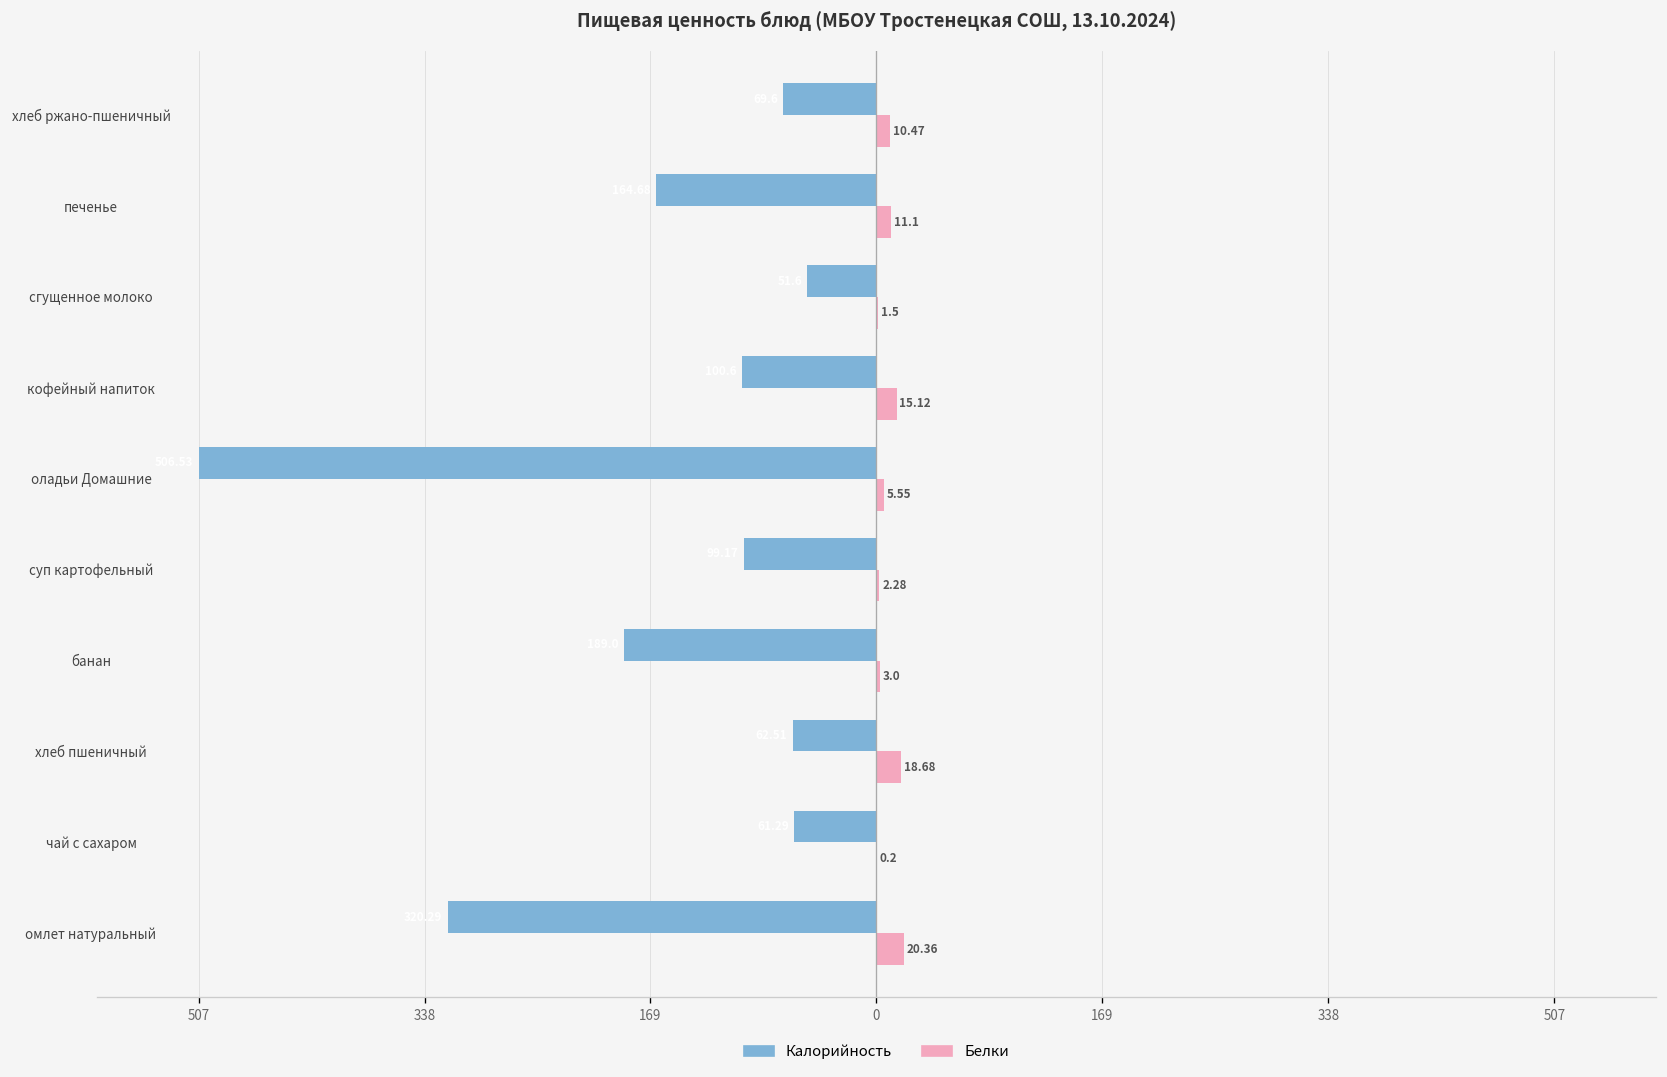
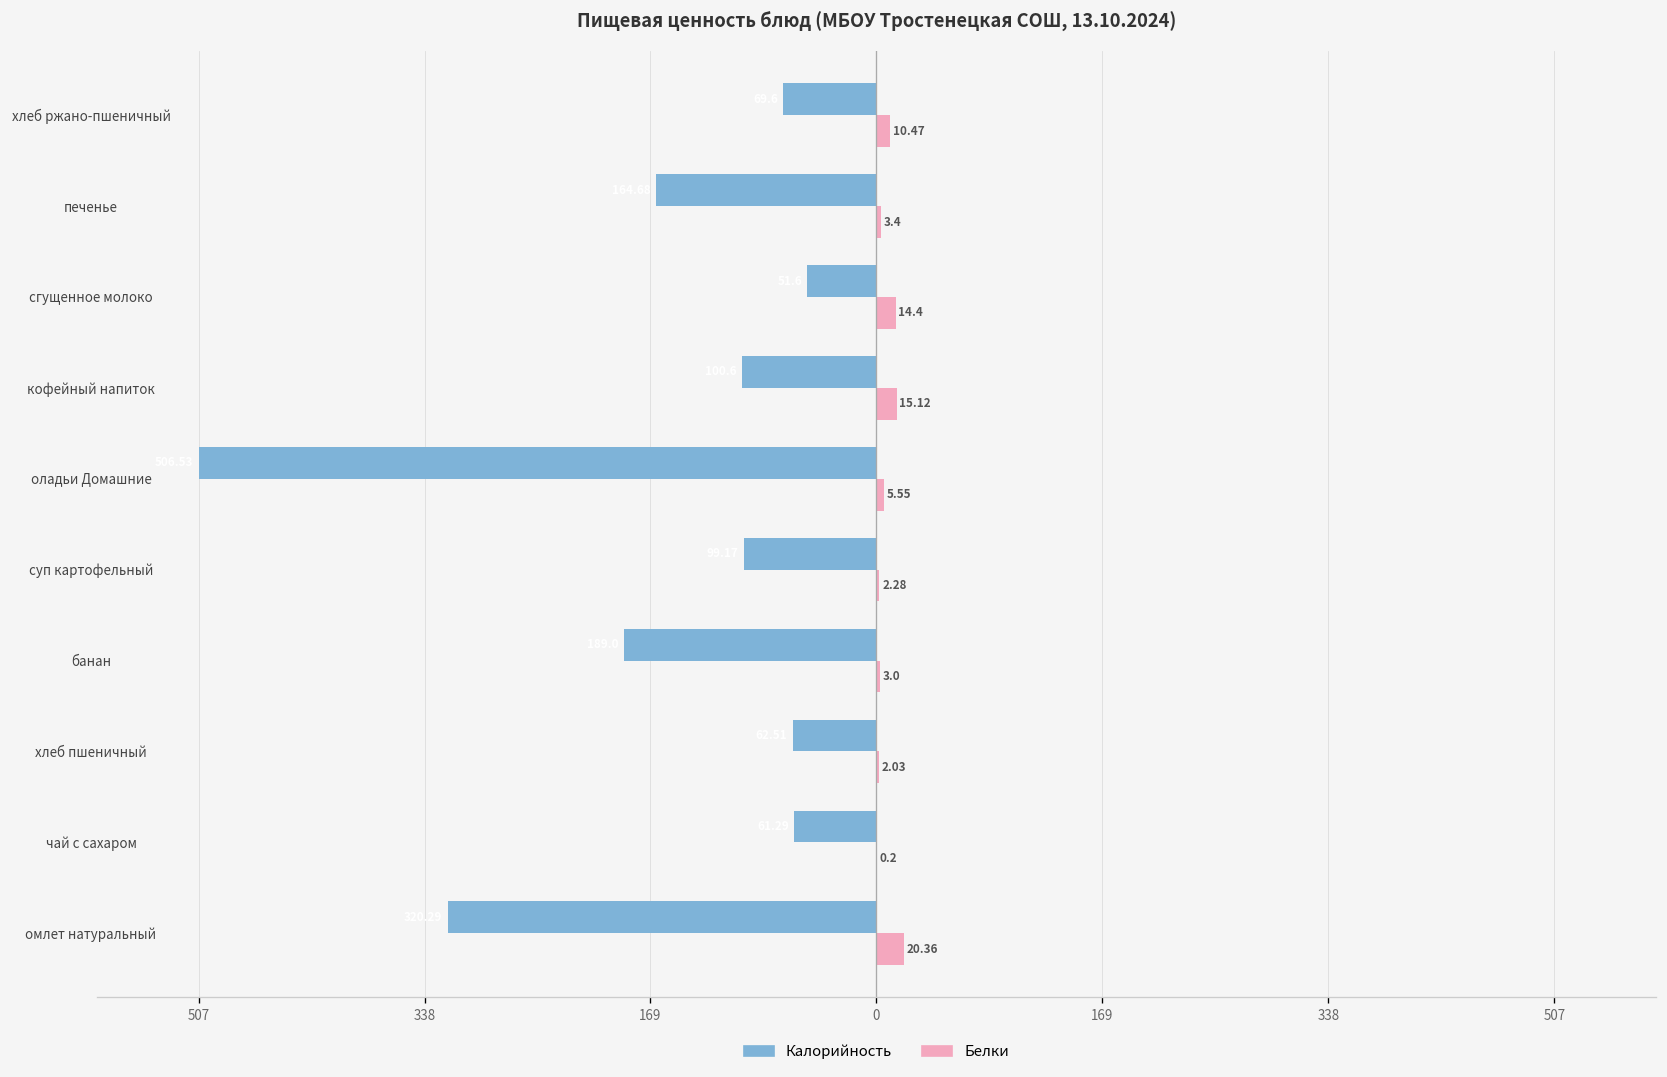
Белки, печенье: 11.1 -> 3.4
Белки, сгущенное молоко: 1.5 -> 14.4
Белки, хлеб пшеничный: 18.68 -> 2.03
